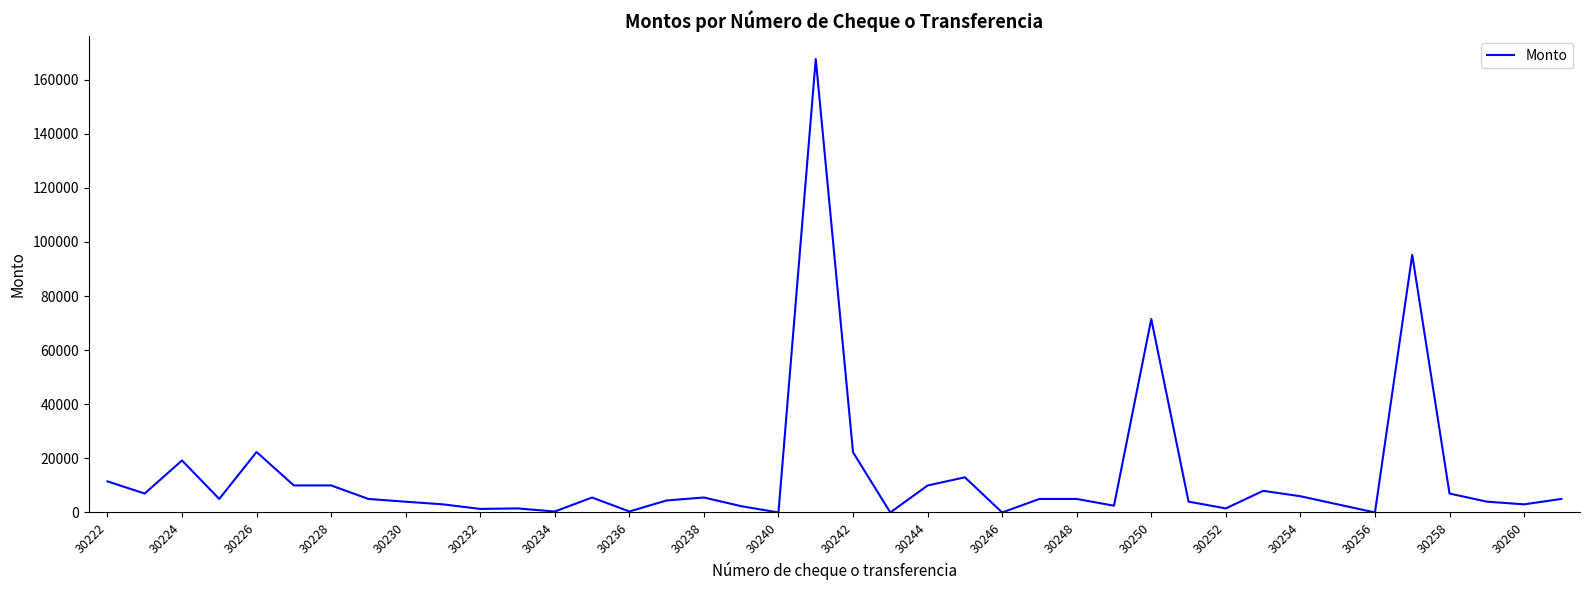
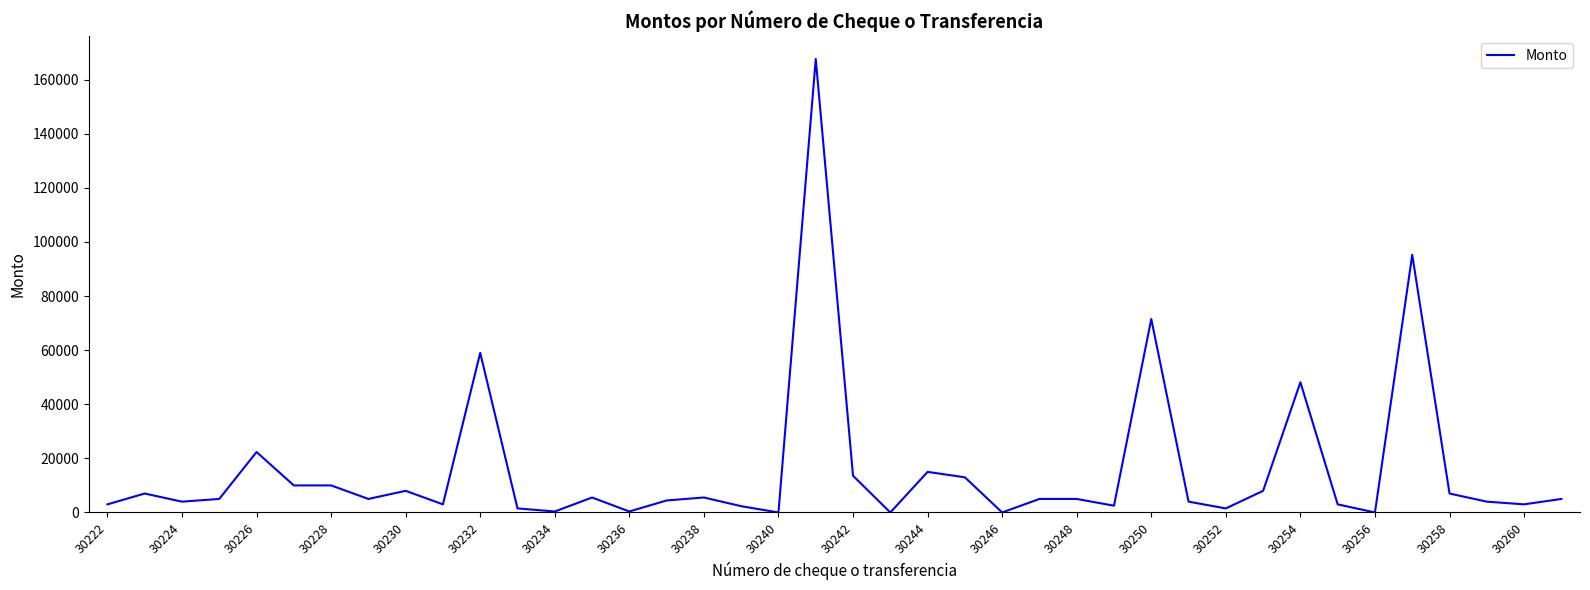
30222: 11000 -> 3000
30224: 19000 -> 4000
30230: 4000 -> 8000
30232: 1000 -> 59000
30242: 22000 -> 14000
30244: 10000 -> 15000
30254: 6000 -> 48000
